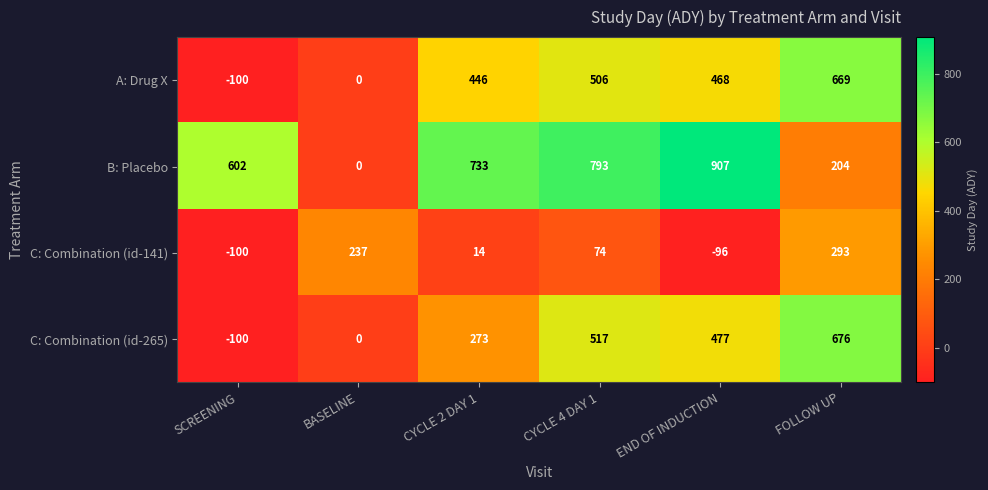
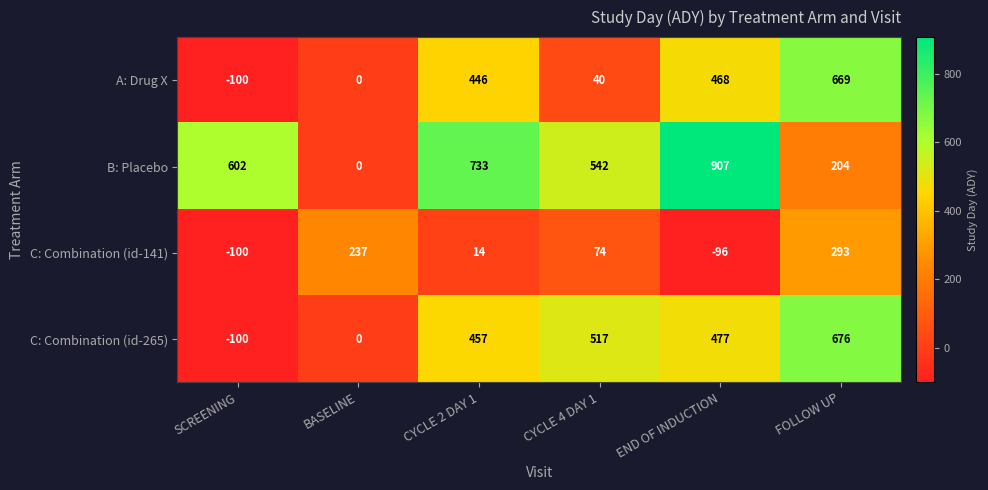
A: Drug X, CYCLE 4 DAY 1: 506 -> 40
B: Placebo, CYCLE 4 DAY 1: 793 -> 542
C: Combination (id-265), CYCLE 2 DAY 1: 273 -> 457
